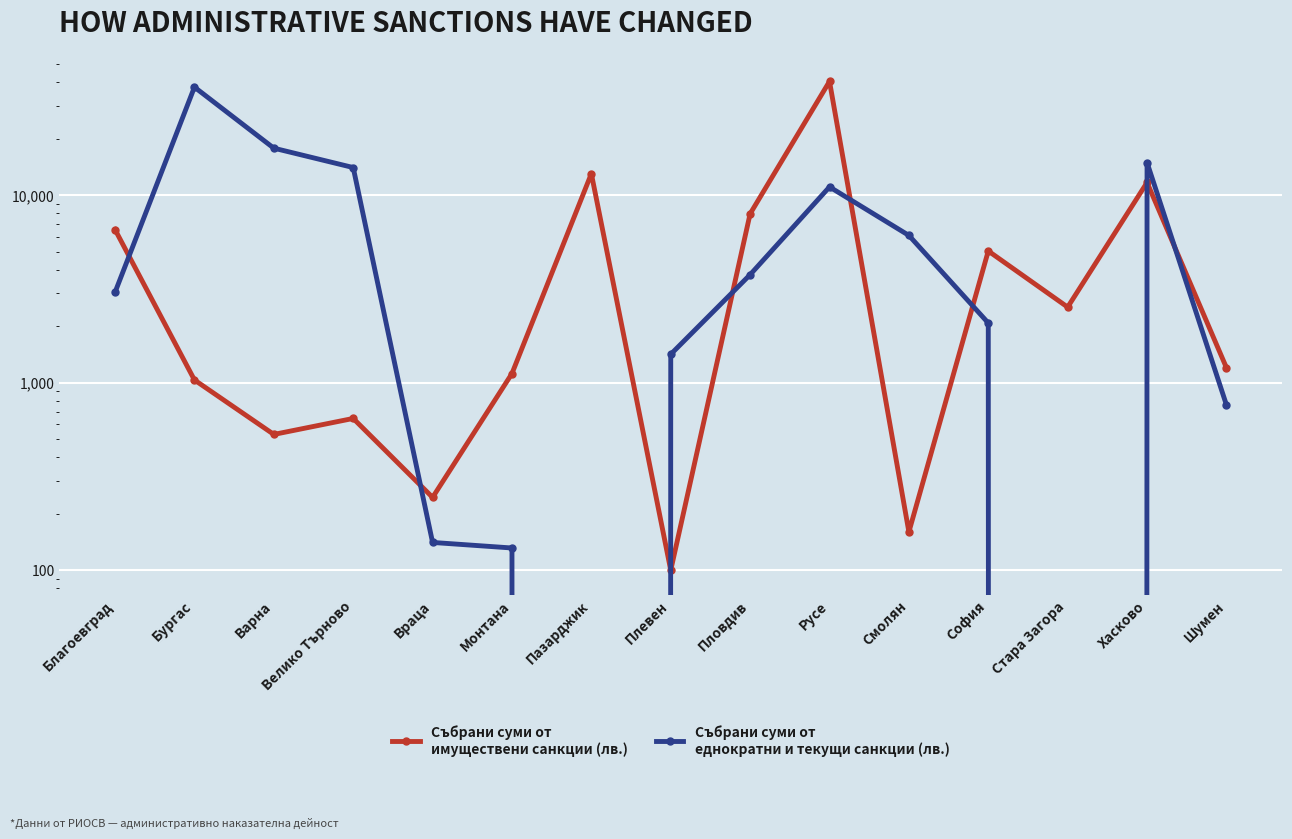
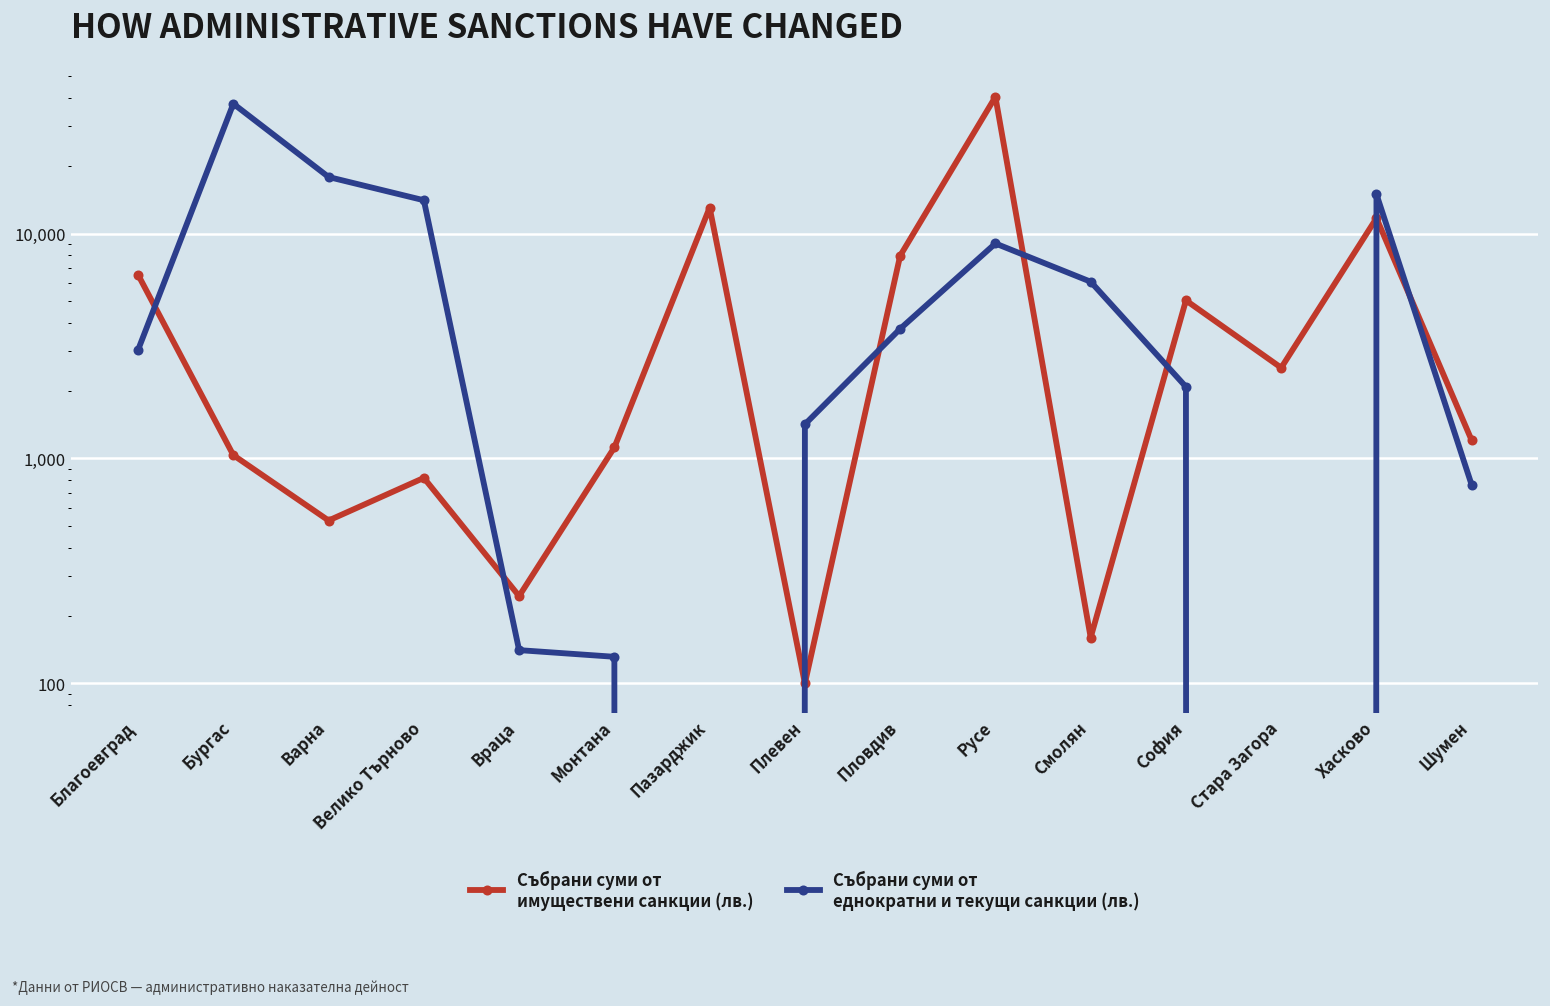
Събрани суми от имуществени санкции (лв.), Велико Търново: 650 -> 800
Събрани суми от еднократни и текущи санкции (лв.), Русе: 11,000 -> 9,000
